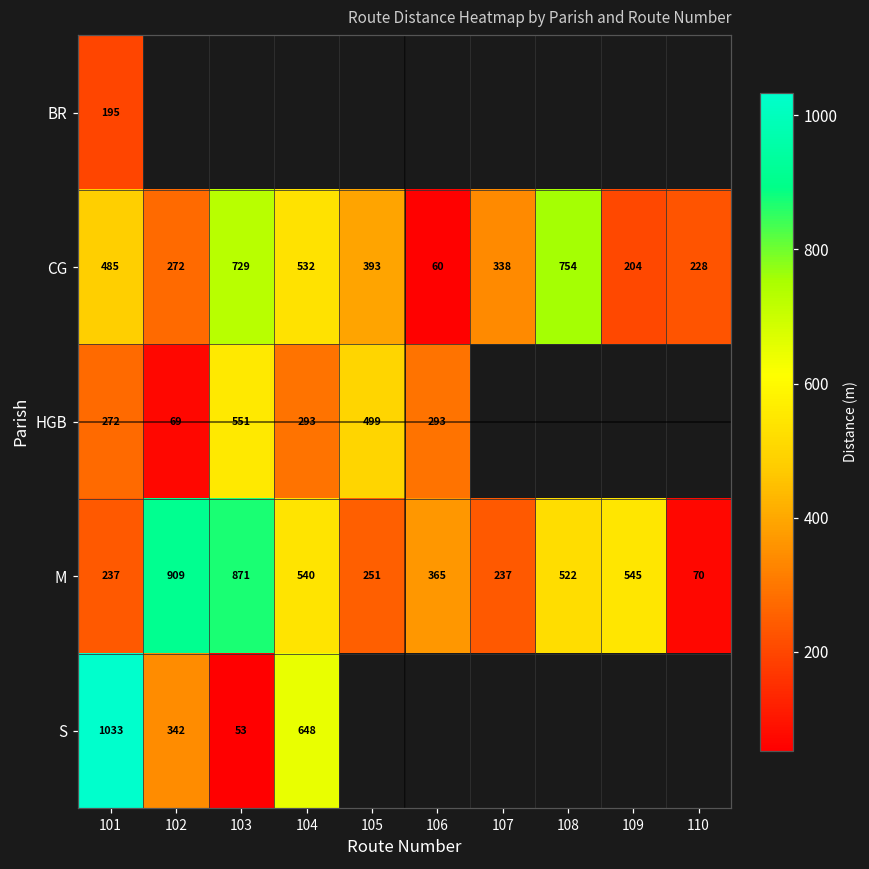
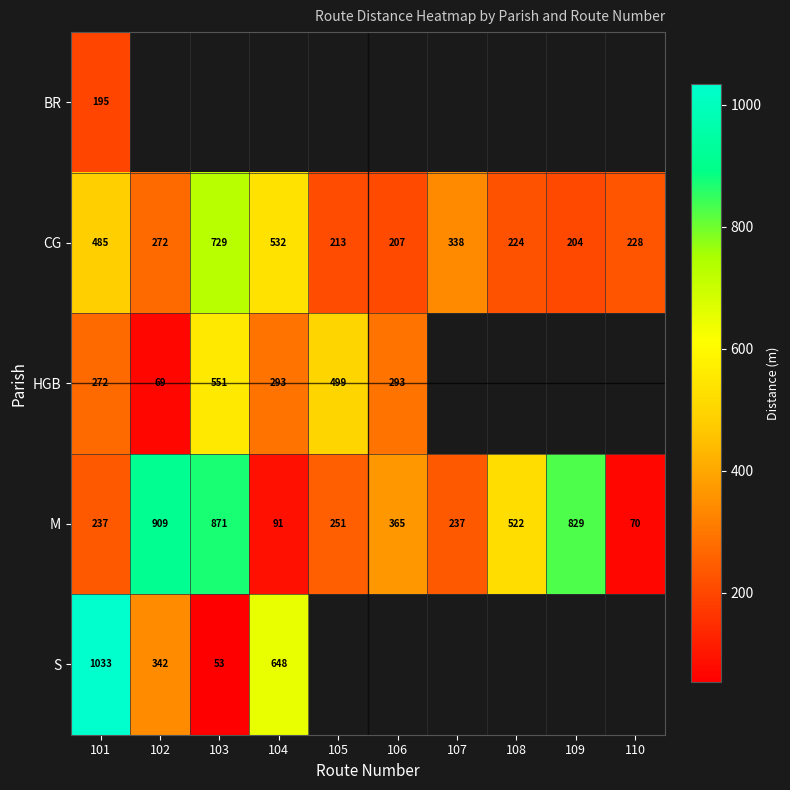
CG, 105: 393 -> 213
CG, 106: 60 -> 207
CG, 108: 754 -> 224
M, 104: 540 -> 91
M, 109: 545 -> 829
